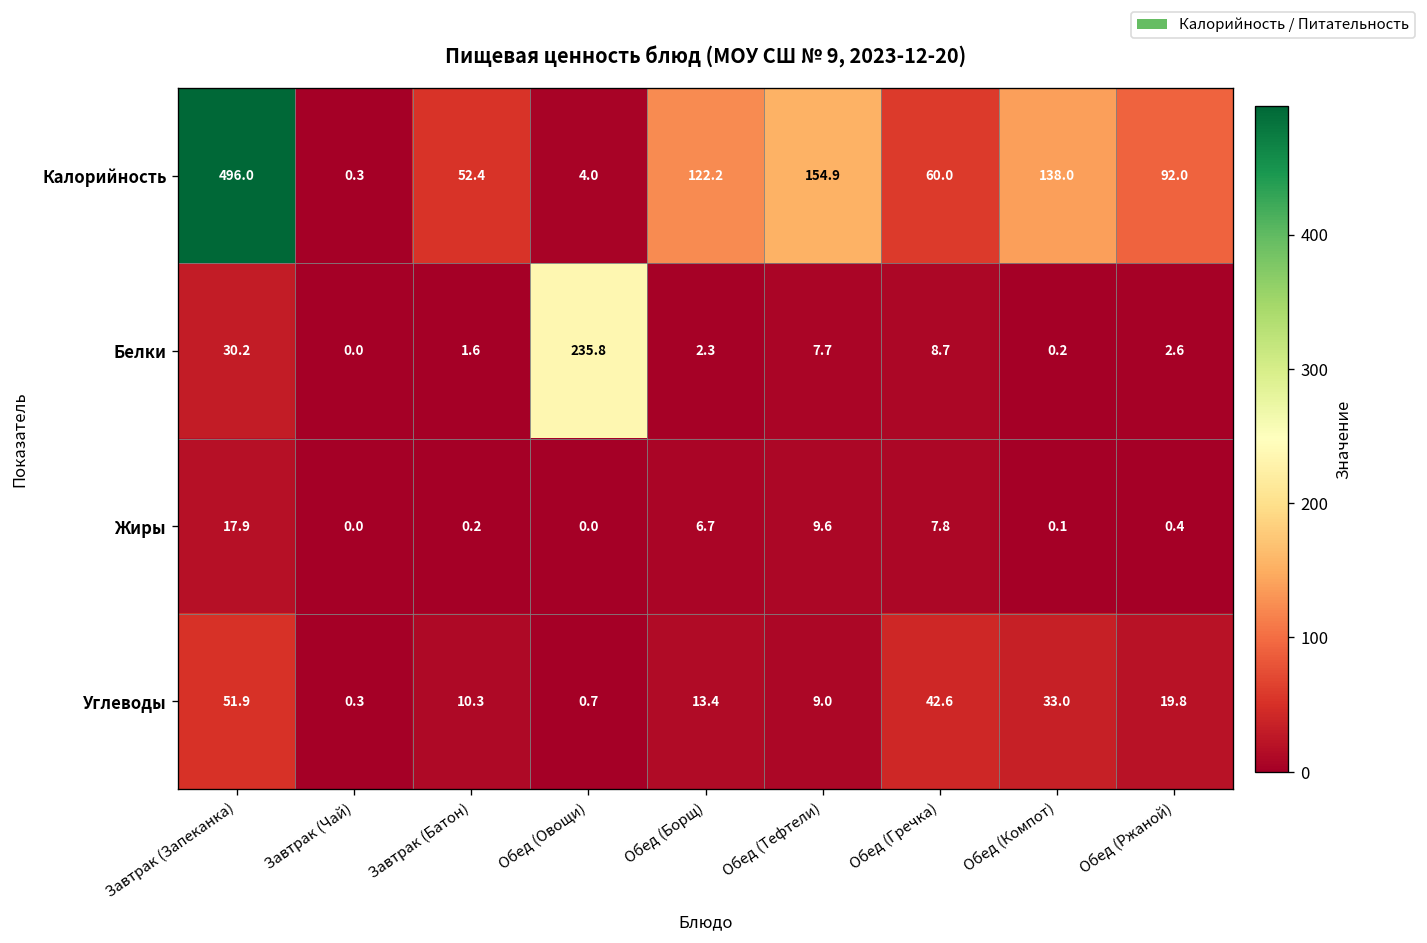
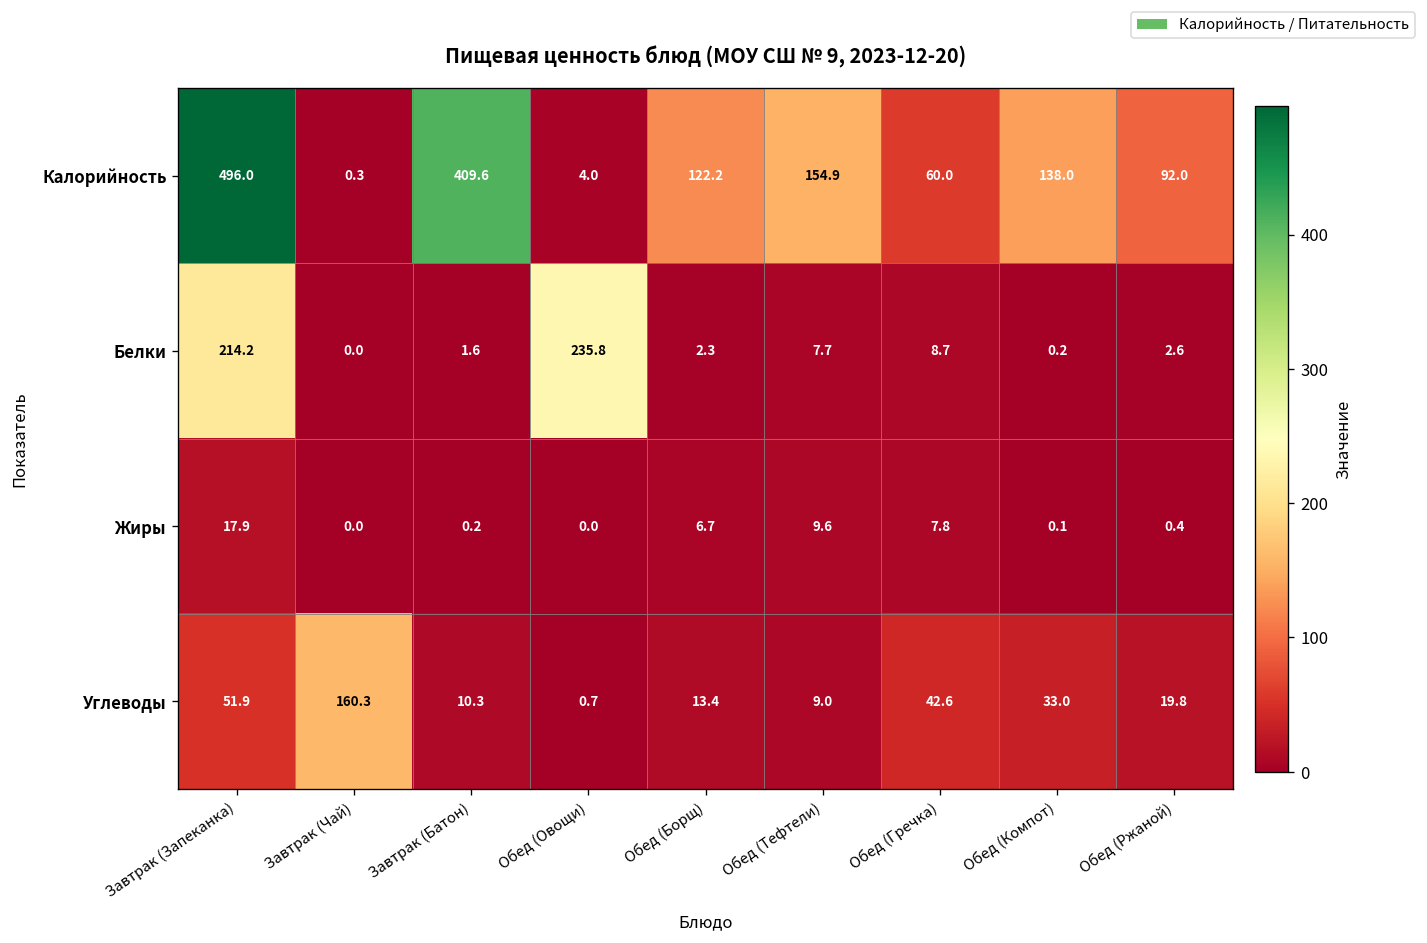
Калорийность, Завтрак (Батон): 52.4 -> 409.6
Белки, Завтрак (Запеканка): 30.2 -> 214.2
Углеводы, Завтрак (Чай): 0.3 -> 160.3
